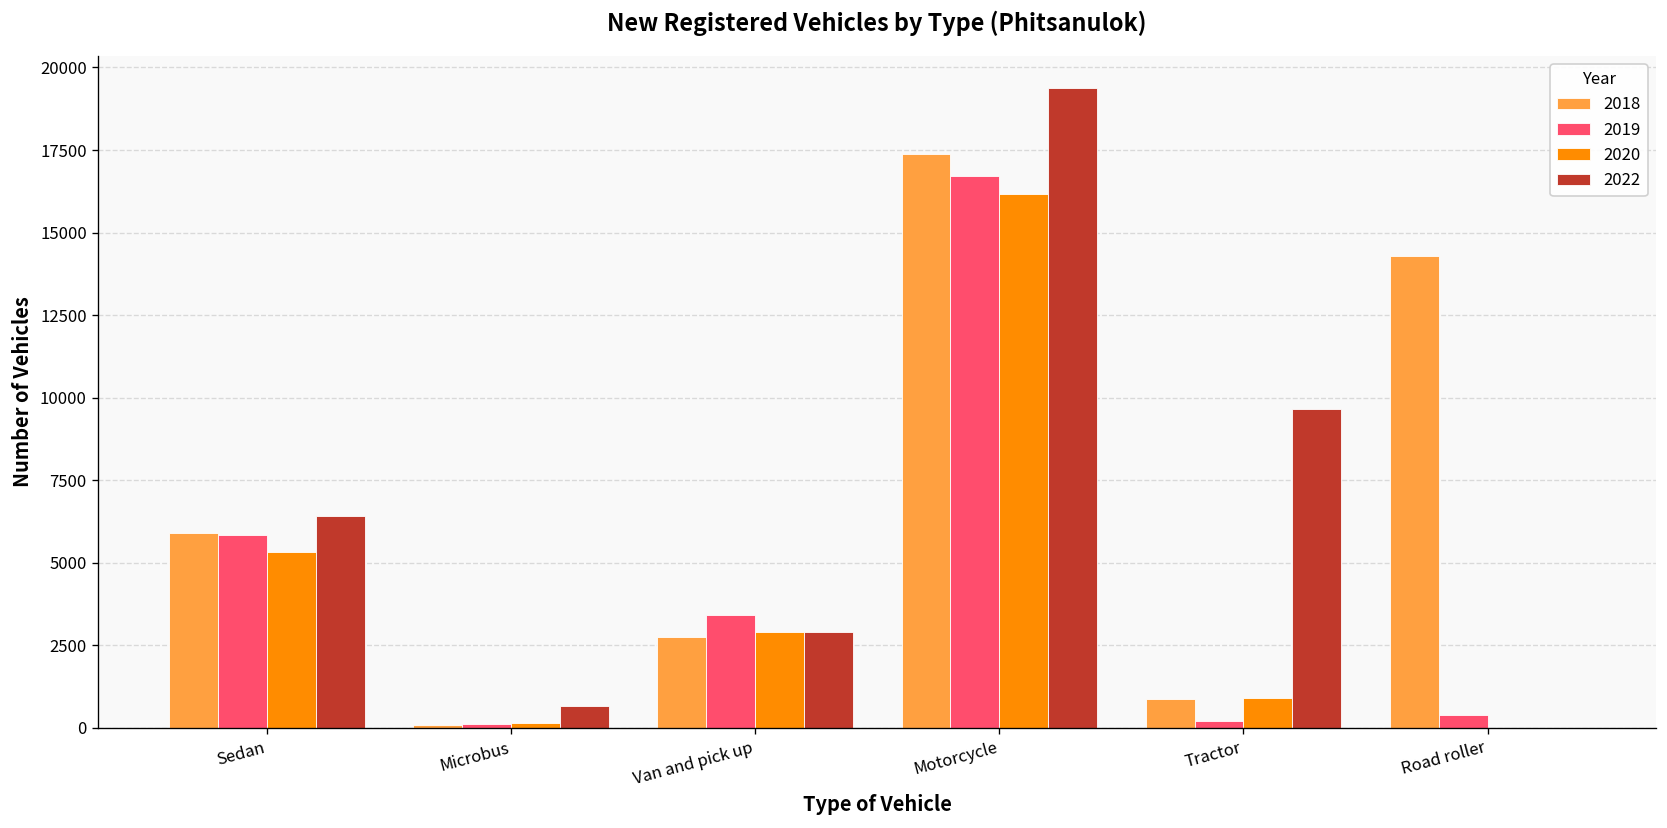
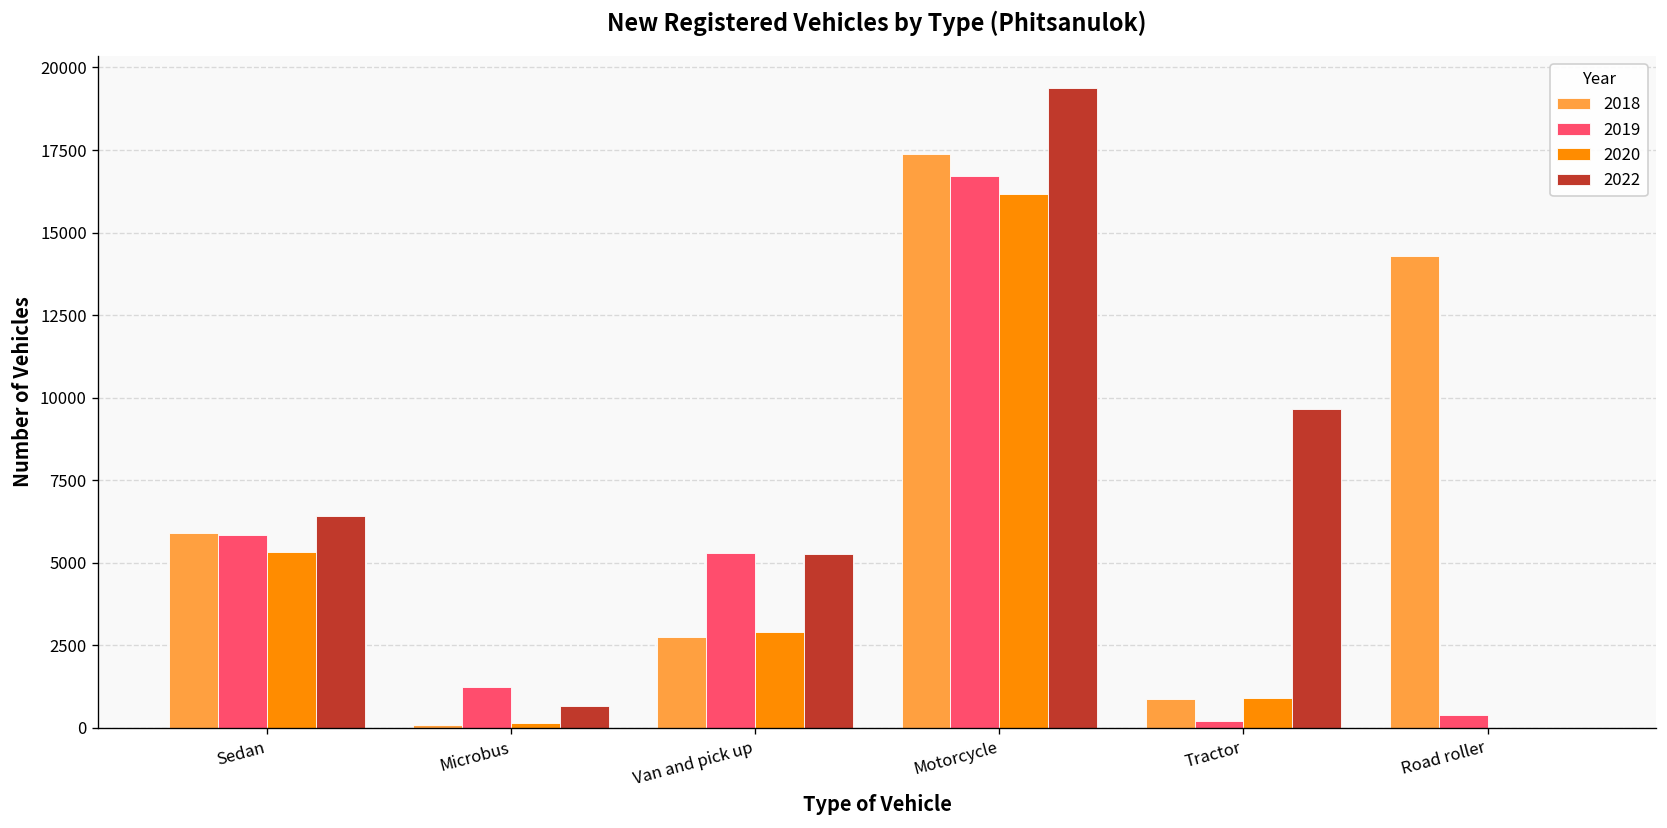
2019, Microbus: 100 -> 1200
2019, Van and pick up: 3400 -> 5300
2022, Van and pick up: 2900 -> 5300
